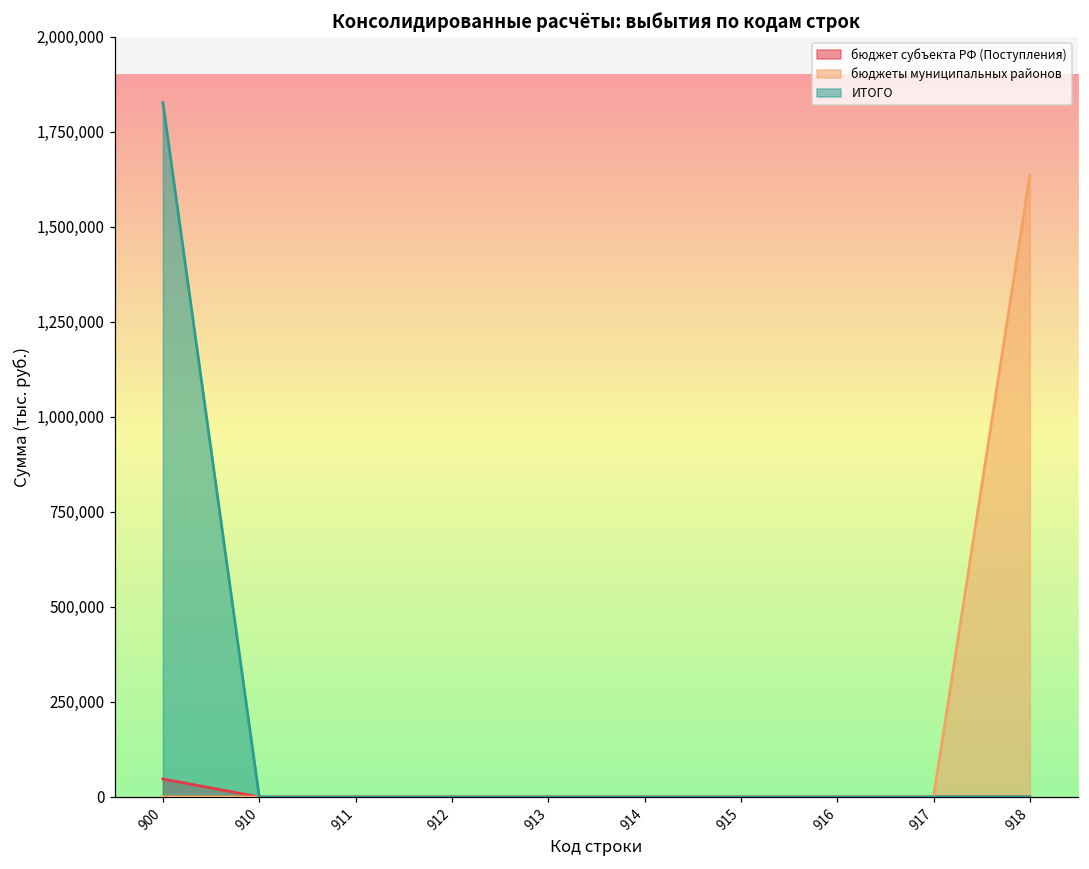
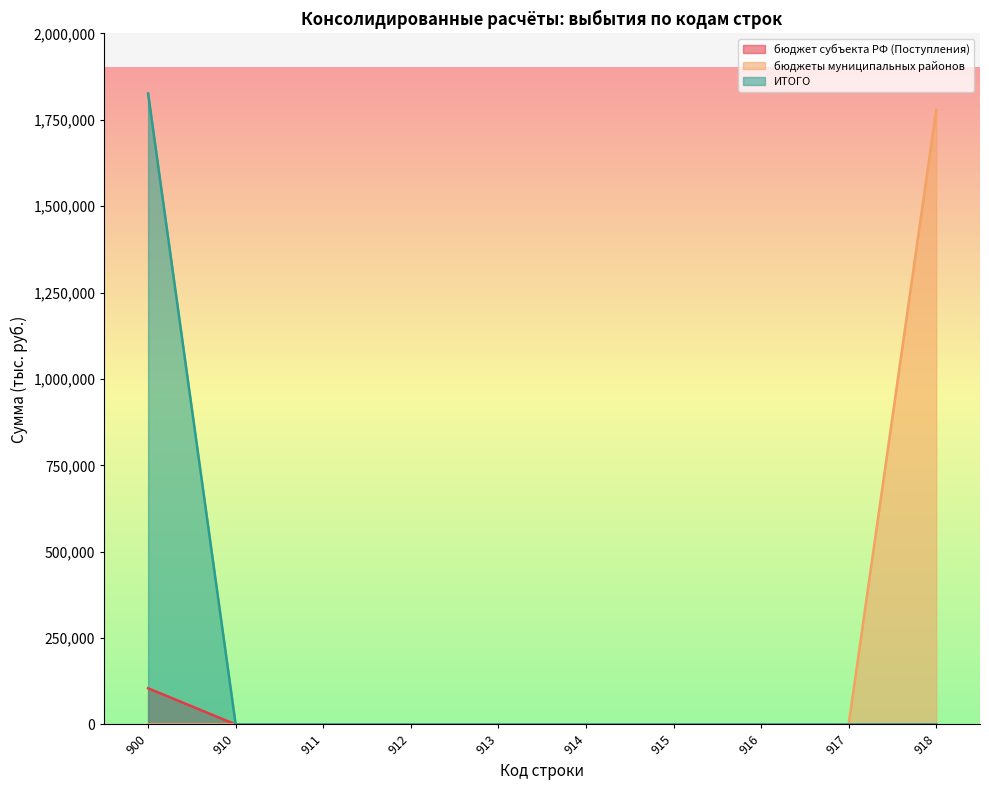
бюджет субъекта РФ (Поступления), 900: 50,000 -> 100,000
бюджеты муниципальных районов, 918: 1,640,000 -> 1,780,000
